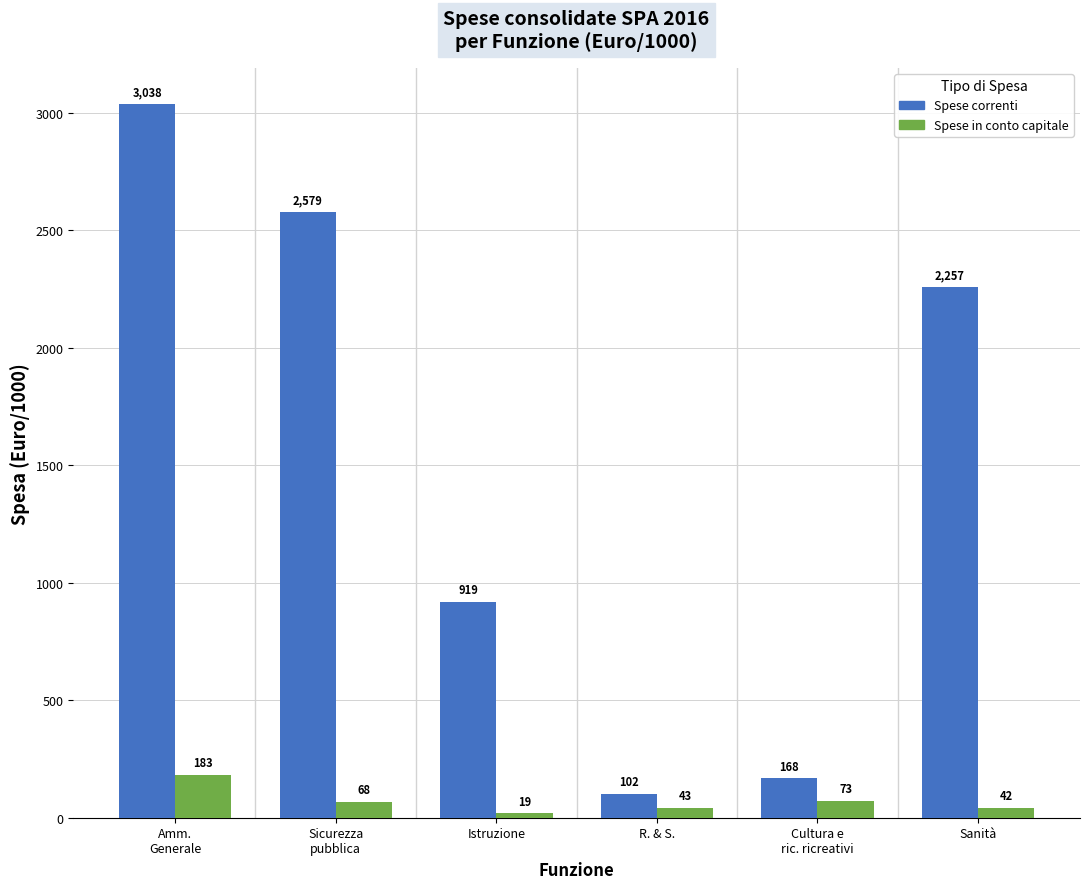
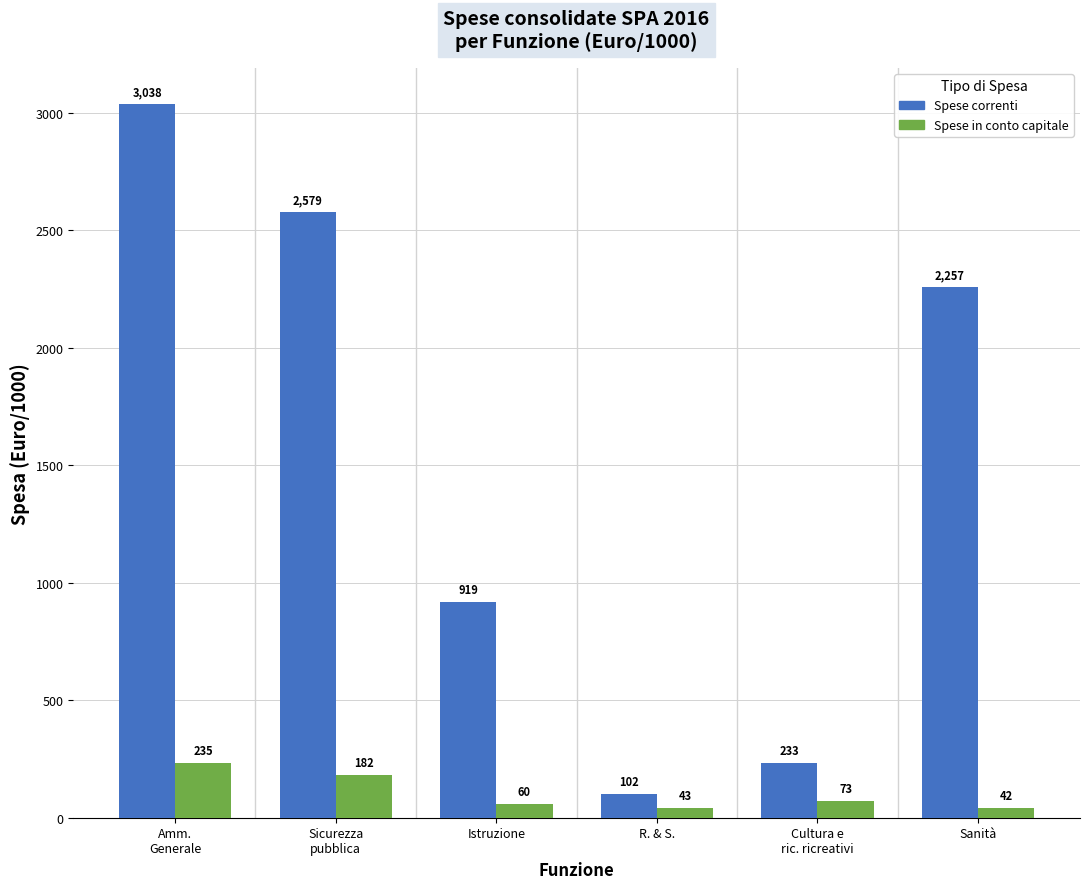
Spese in conto capitale, Amm. Generale: 183 -> 235
Spese in conto capitale, Sicurezza pubblica: 68 -> 182
Spese in conto capitale, Istruzione: 19 -> 60
Spese correnti, Cultura e ric. ricreativi: 168 -> 233
